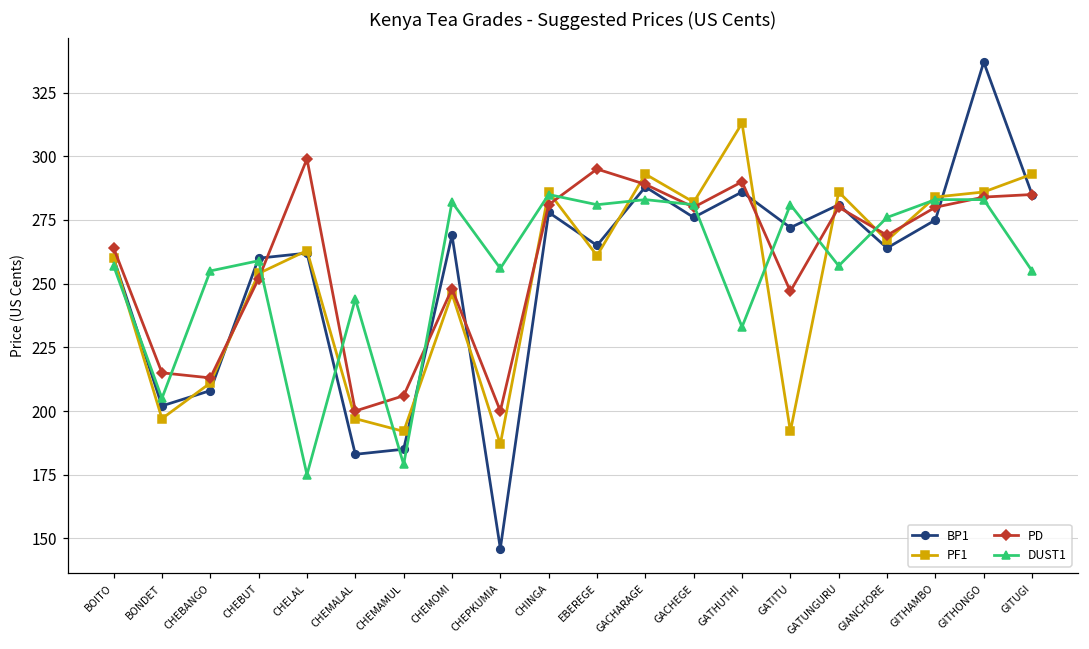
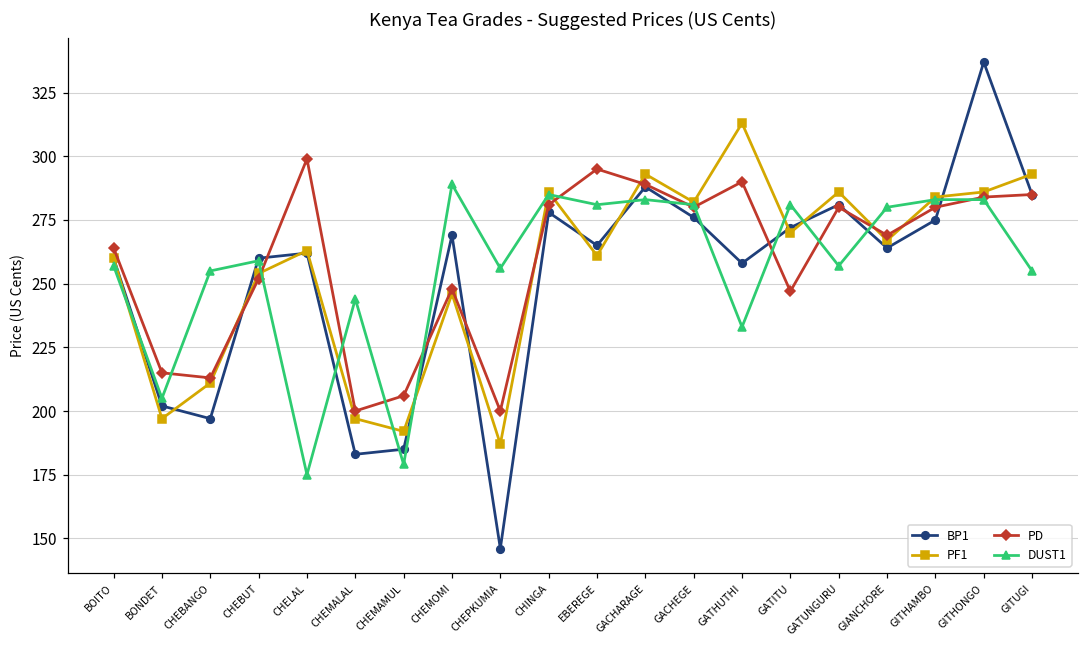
BP1, CHEBANGO: 208 -> 197
DUST1, CHEMOMI: 282 -> 289
BP1, GATHUTHI: 286 -> 258
PF1, GATITU: 192 -> 270
DUST1, GIANCHORE: 276 -> 280
